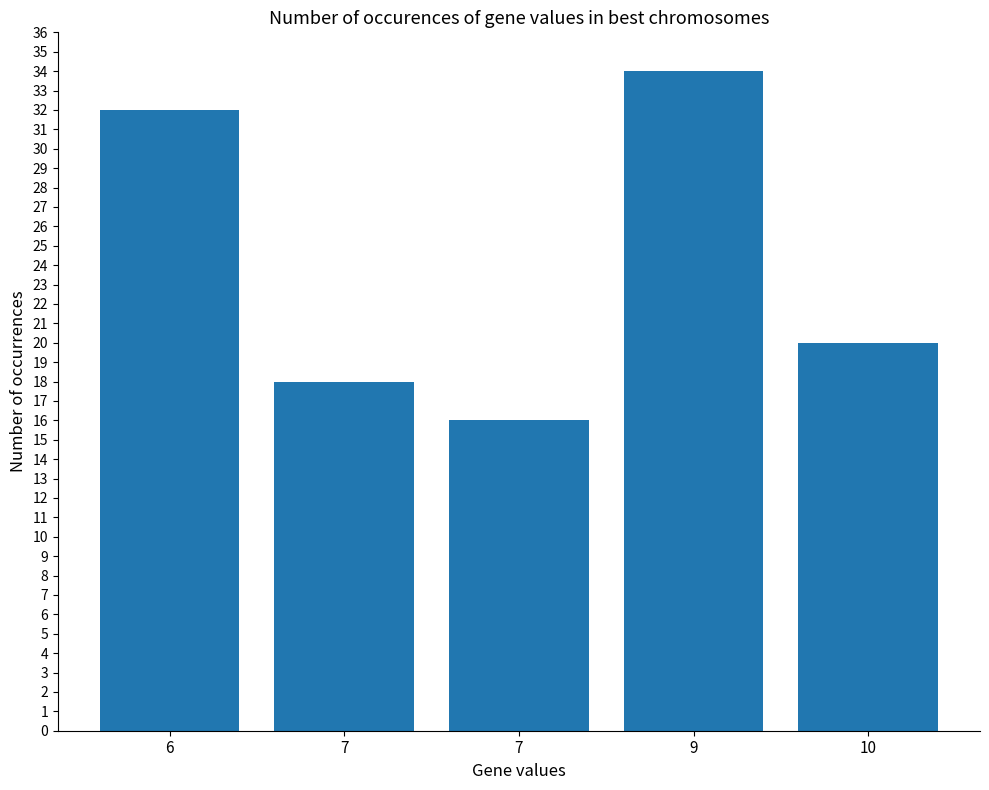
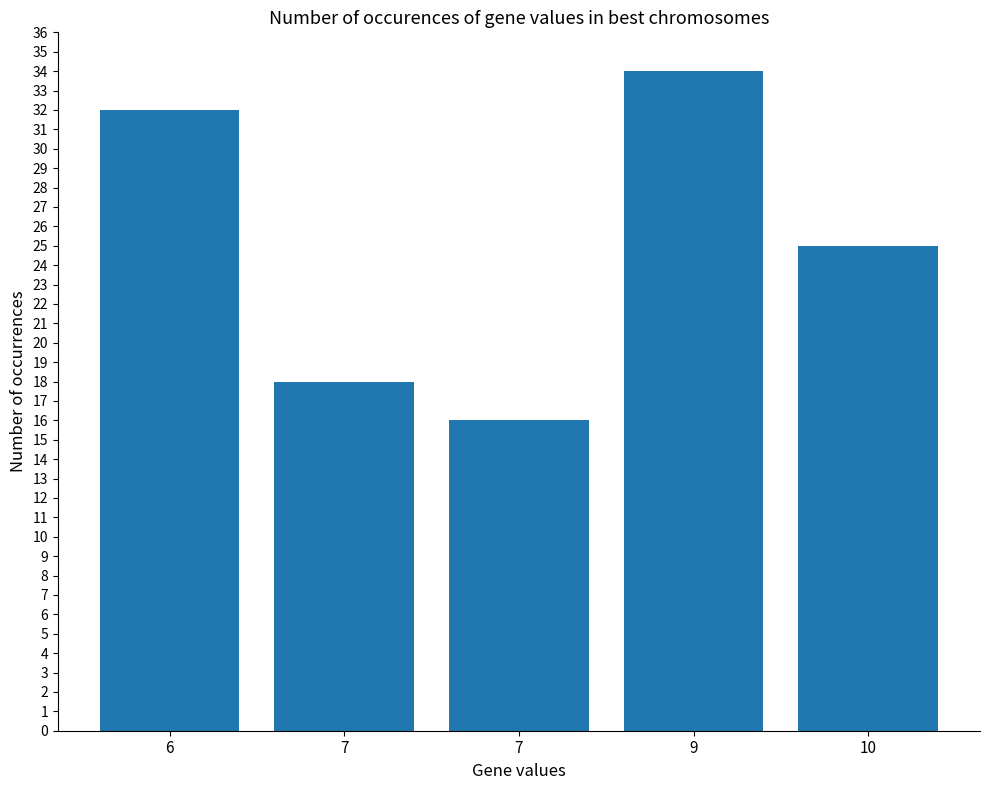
10: 20 -> 25
